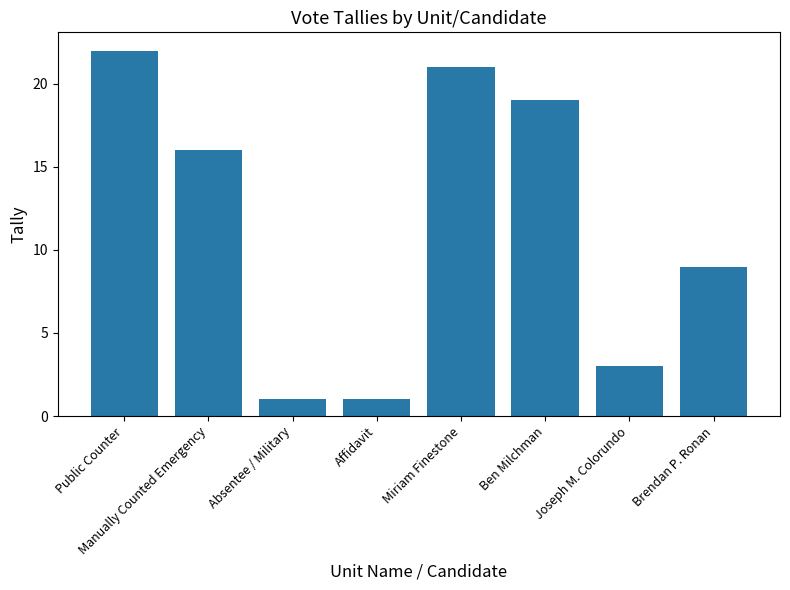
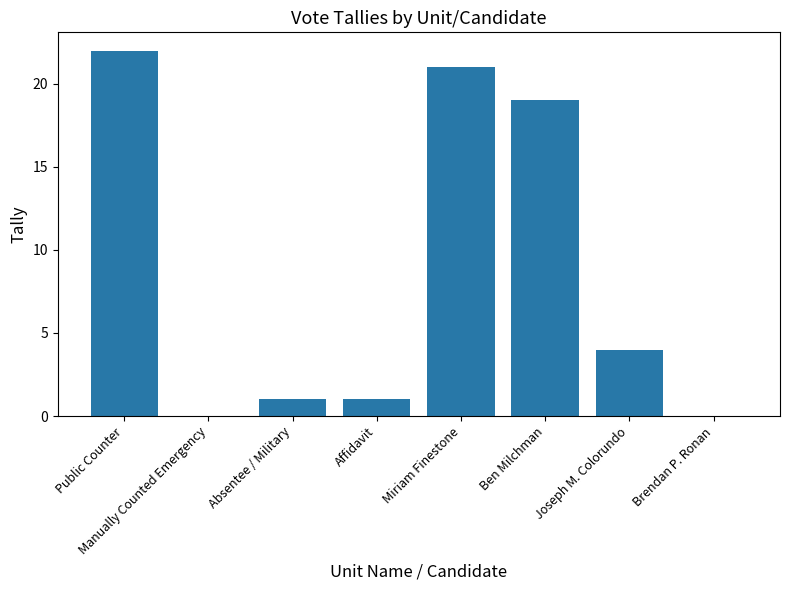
Manually Counted Emergency: 16 -> 0
Joseph M. Colorundo: 3 -> 4
Brendan P. Ronan: 9 -> 0
